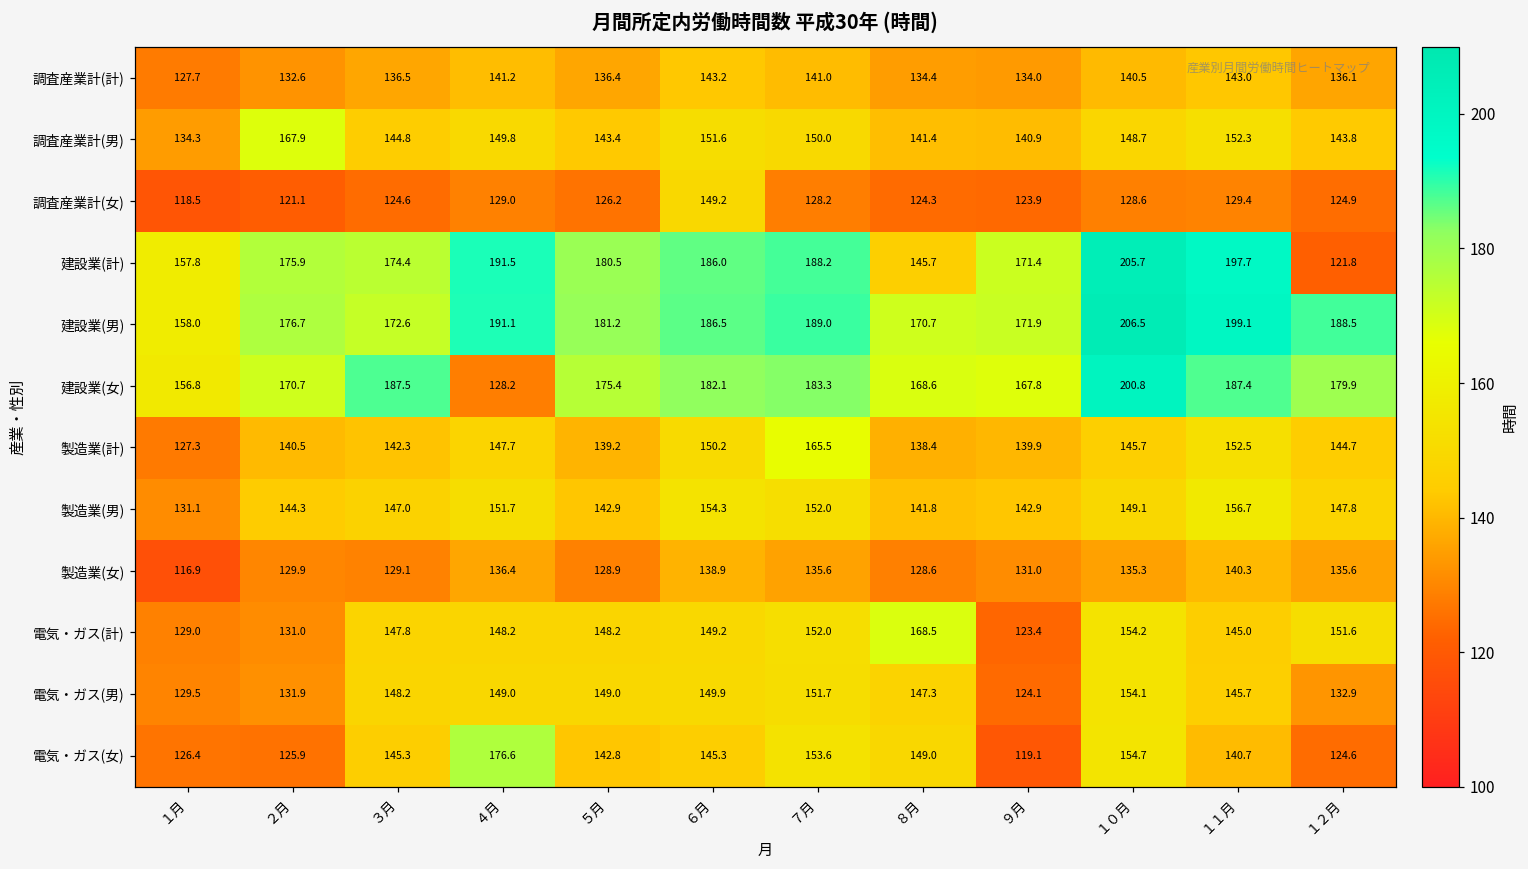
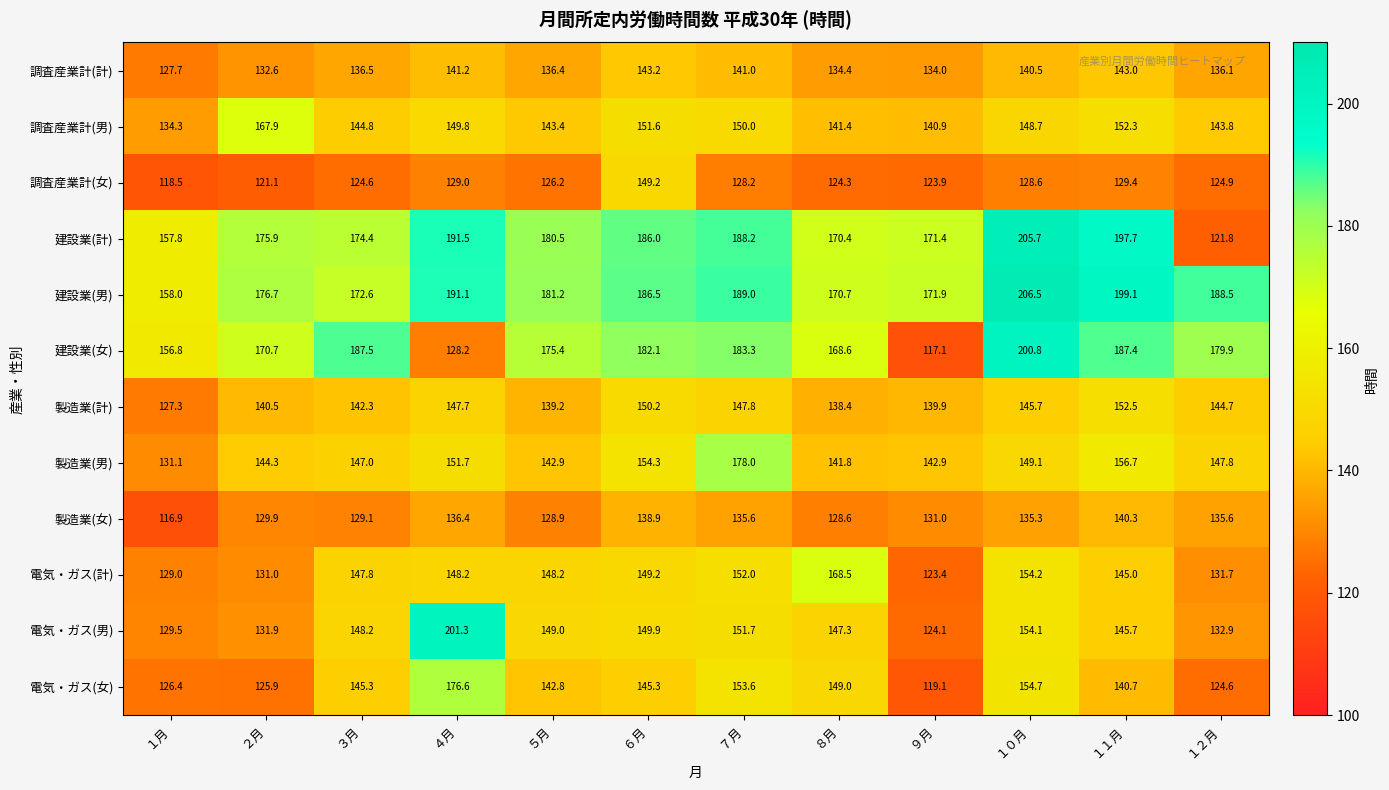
建設業(計), ８月: 145.7 -> 170.4
建設業(女), ９月: 167.8 -> 117.1
製造業(計), ７月: 165.5 -> 147.8
製造業(男), ７月: 152.0 -> 178.0
電気・ガス(計), １２月: 151.6 -> 131.7
電気・ガス(男), ４月: 149.0 -> 201.3
